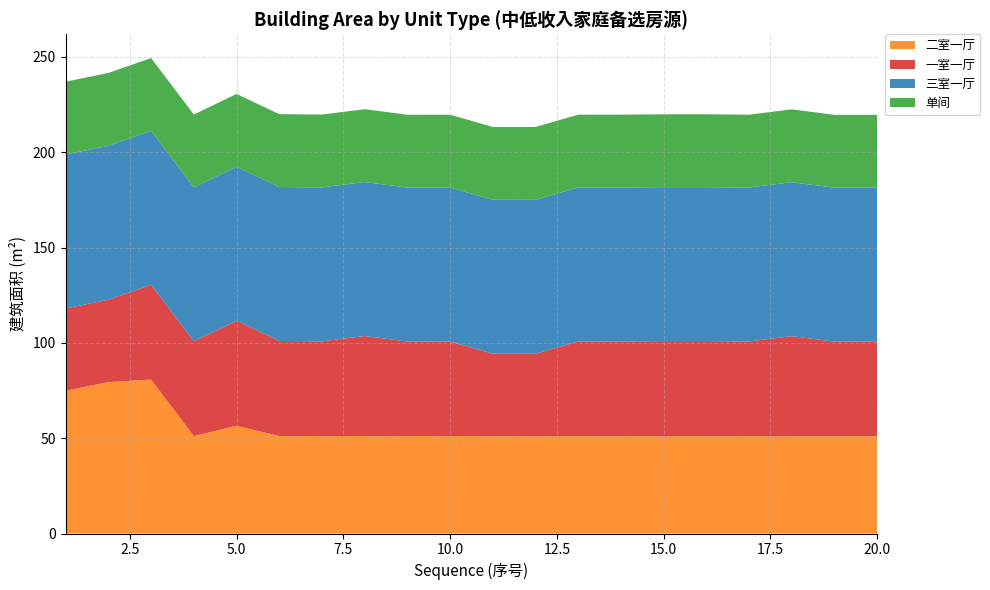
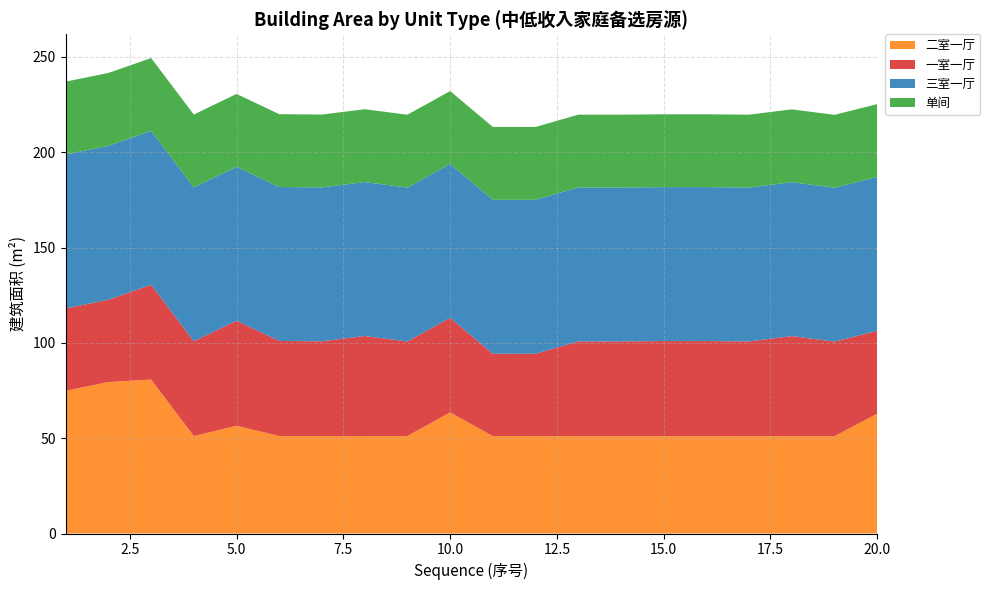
二室一厅, 10.0: 51 -> 64
二室一厅, 20.0: 51 -> 63
一室一厅, 20.0: 50 -> 43
